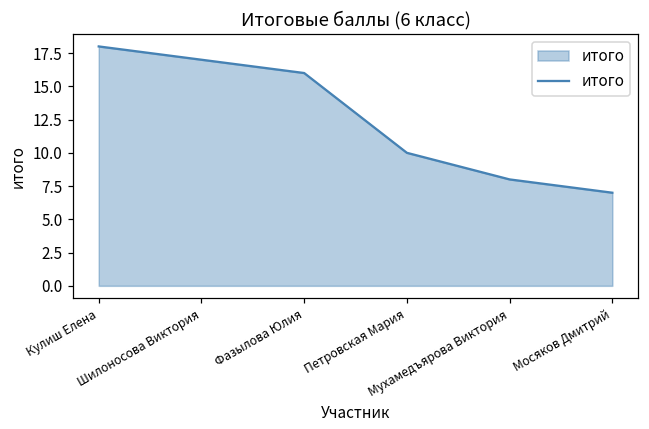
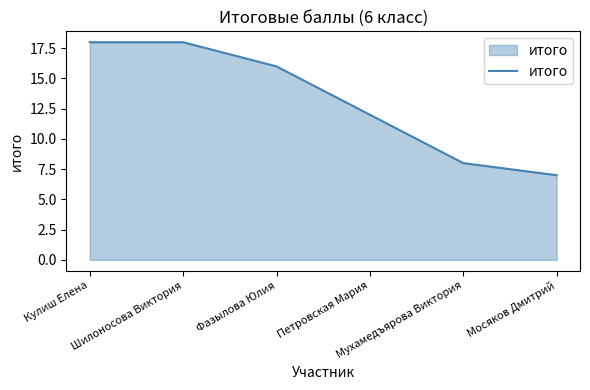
Шилоносова Виктория: 17 -> 18
Петровская Мария: 10 -> 12
